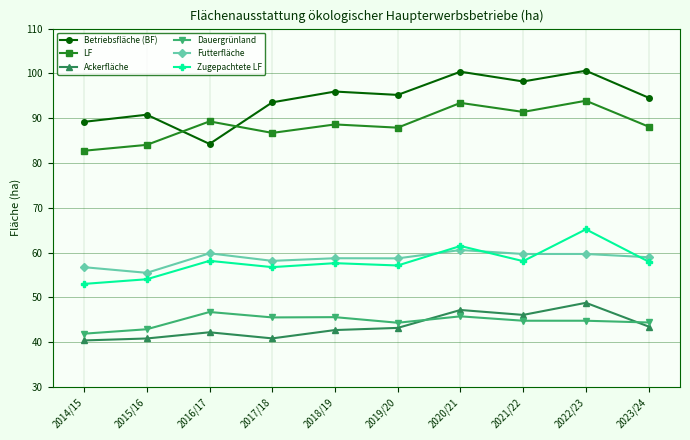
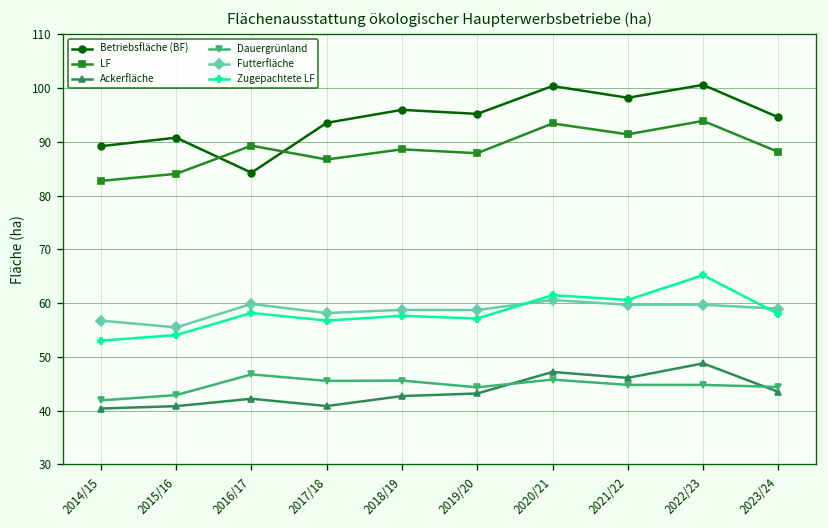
Zugepachtete LF, 2021/22: 58 -> 61
